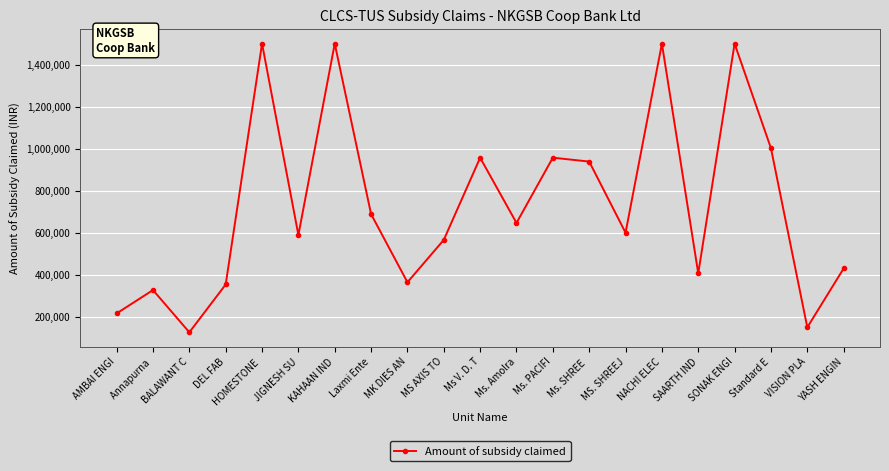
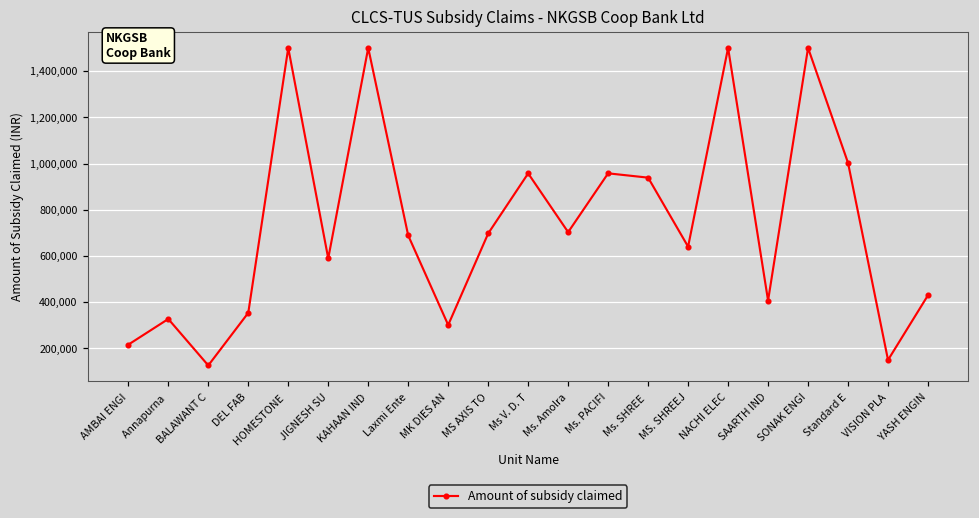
MK DIES AN: 360,000 -> 300,000
MS AXIS TO: 570,000 -> 700,000
Ms. Amolra: 650,000 -> 700,000
MS. SHREEJ: 600,000 -> 640,000
